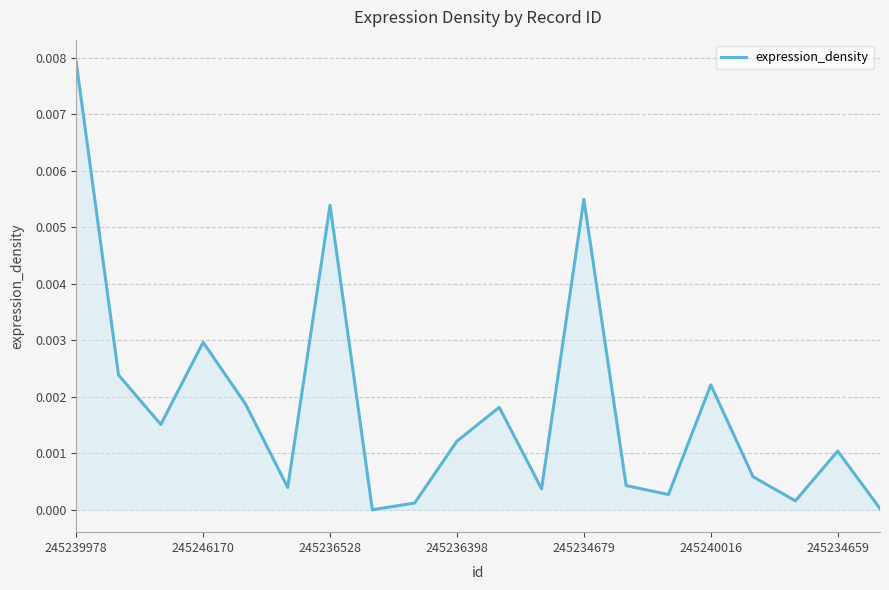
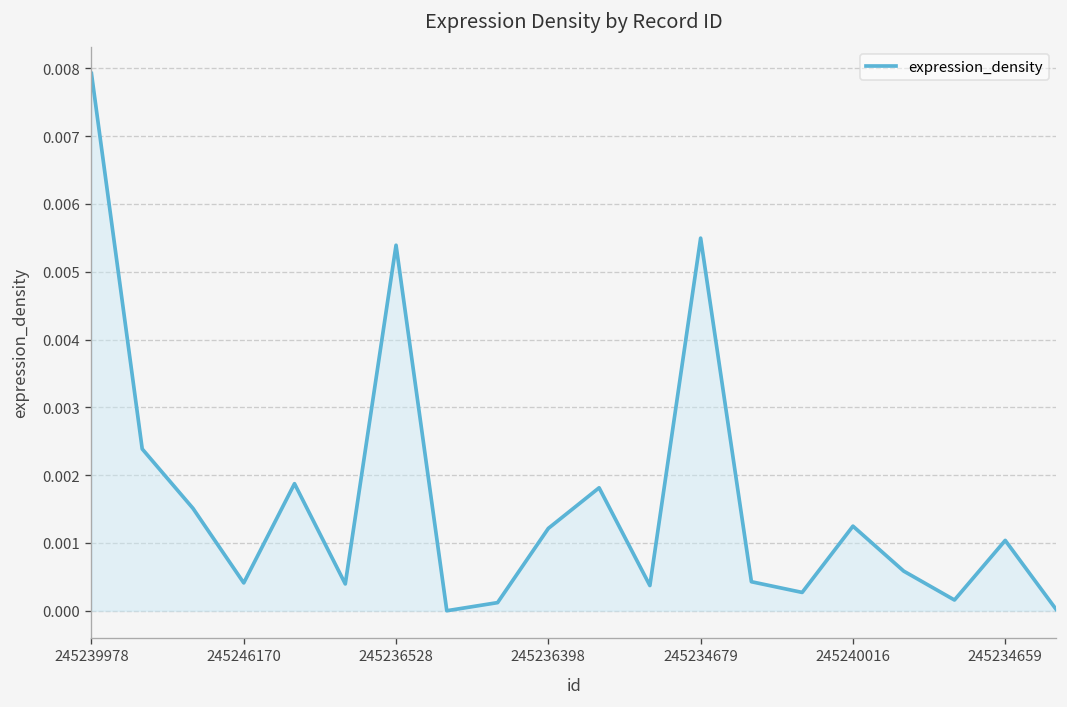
245246170: 0.0030 -> 0.0004
245240016: 0.0022 -> 0.0012
